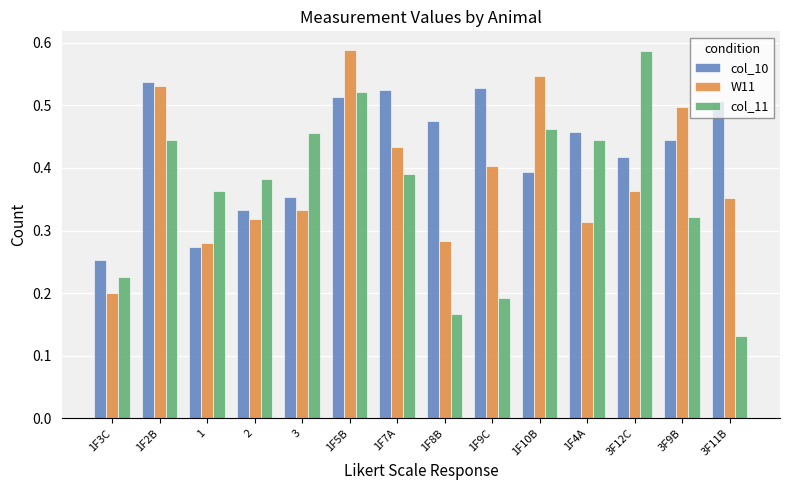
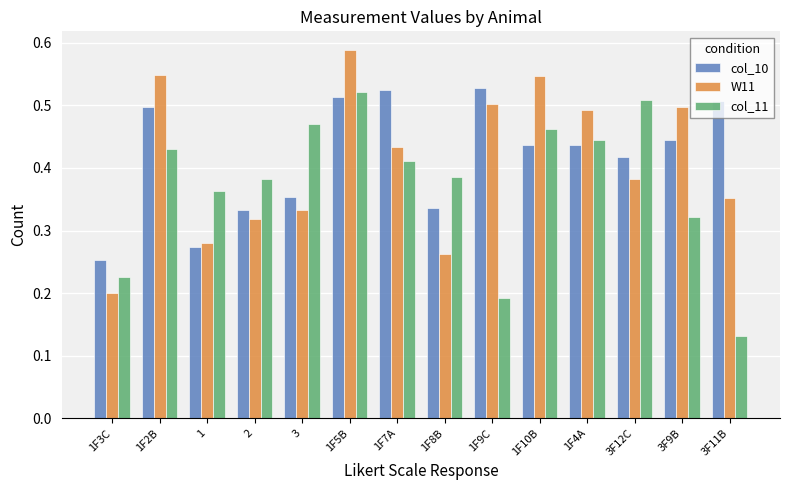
col_10, 1F2B: 0.54 -> 0.50
W11, 1F2B: 0.53 -> 0.55
col_11, 1F2B: 0.44 -> 0.43
col_11, 3: 0.46 -> 0.47
col_11, 1F7A: 0.39 -> 0.41
col_10, 1F8B: 0.48 -> 0.34
W11, 1F8B: 0.28 -> 0.26
col_11, 1F8B: 0.17 -> 0.39
W11, 1F9C: 0.40 -> 0.50
col_10, 1F10B: 0.39 -> 0.44
col_10, 1F4A: 0.46 -> 0.44
W11, 1F4A: 0.31 -> 0.49
W11, 3F12C: 0.36 -> 0.38
col_11, 3F12C: 0.59 -> 0.51
